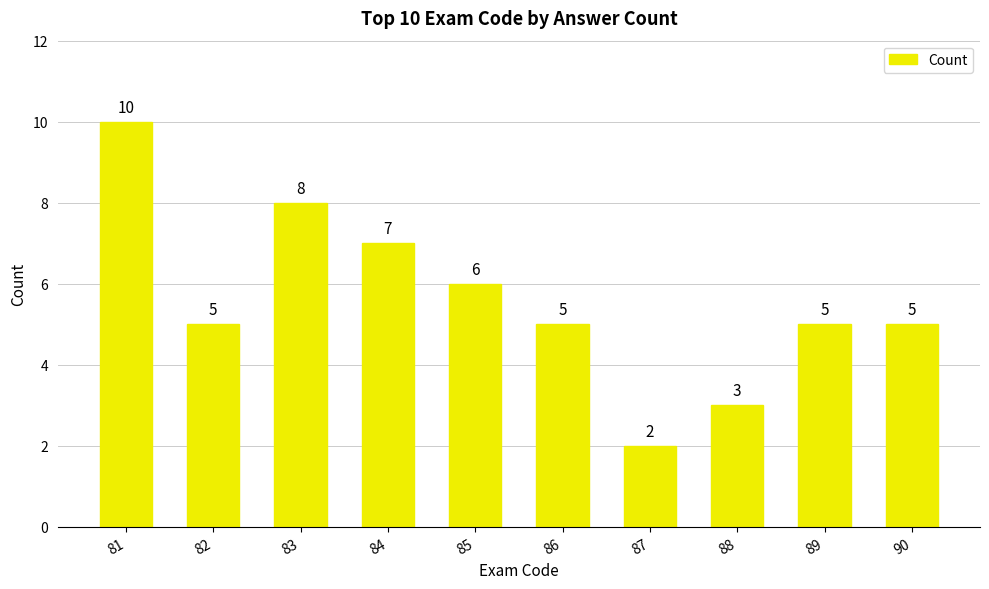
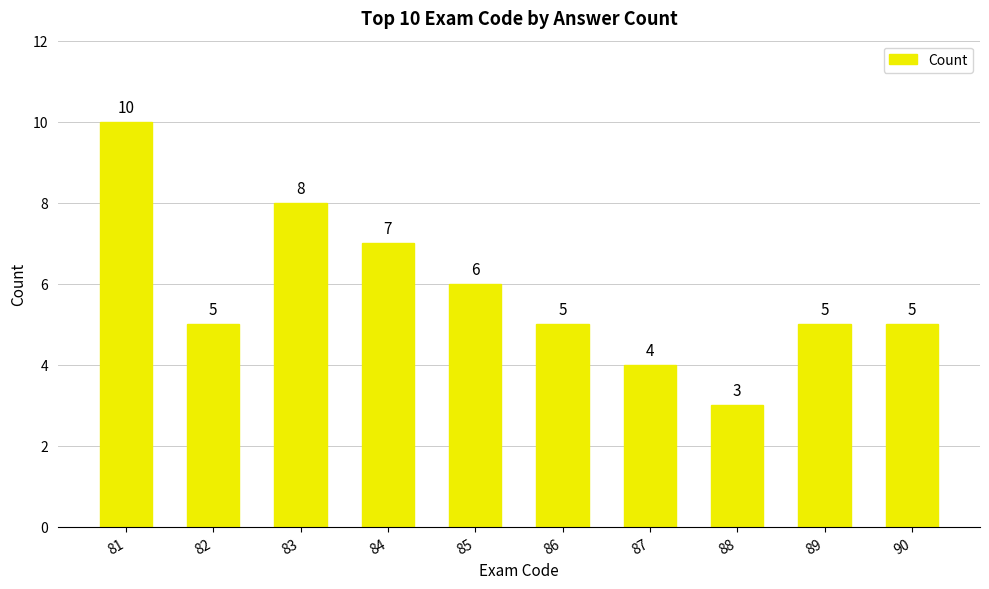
87: 2 -> 4
